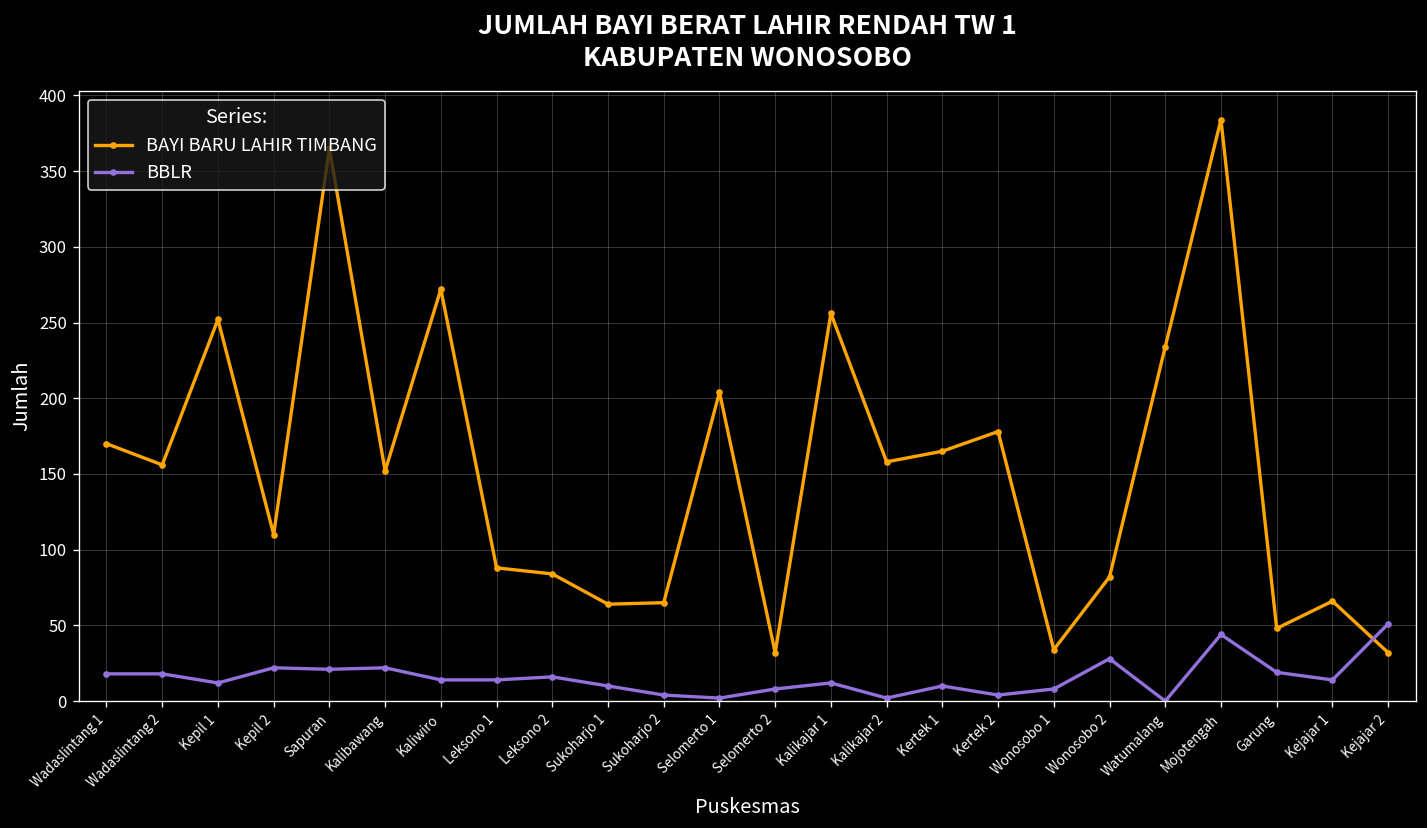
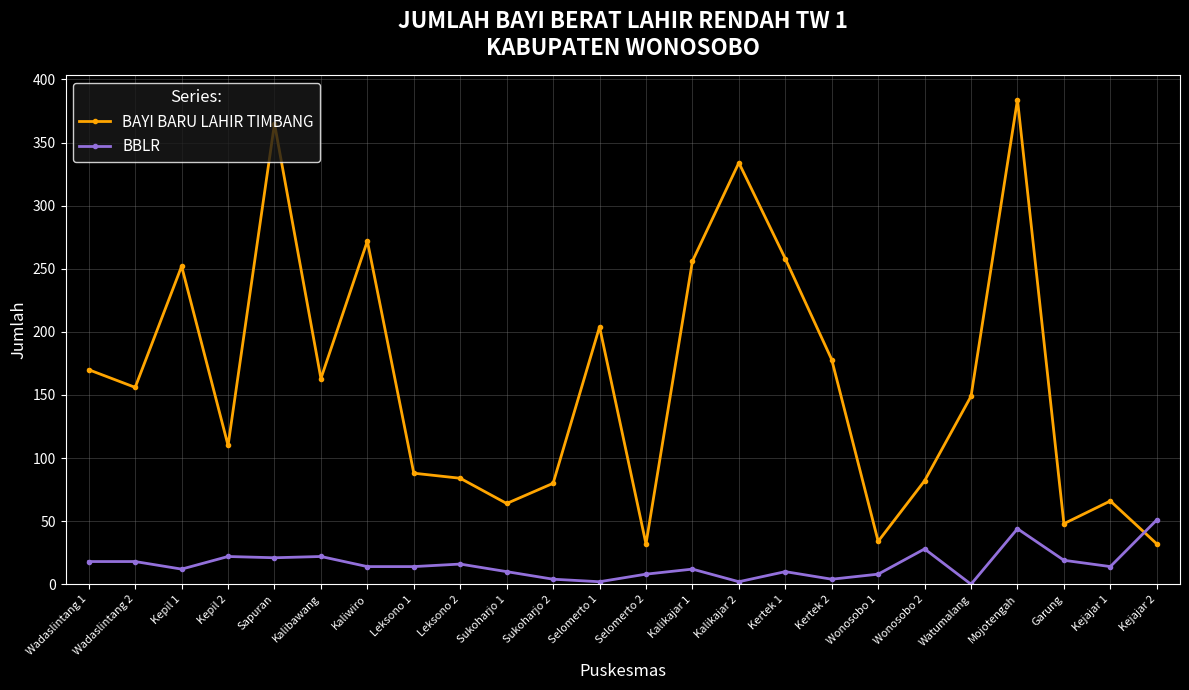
BAYI BARU LAHIR TIMBANG, Kalibawang: 152 -> 163
BAYI BARU LAHIR TIMBANG, Sukoharjo 2: 65 -> 80
BAYI BARU LAHIR TIMBANG, Kalikajar 2: 158 -> 334
BAYI BARU LAHIR TIMBANG, Kertek 1: 165 -> 258
BAYI BARU LAHIR TIMBANG, Watumalang: 234 -> 149
